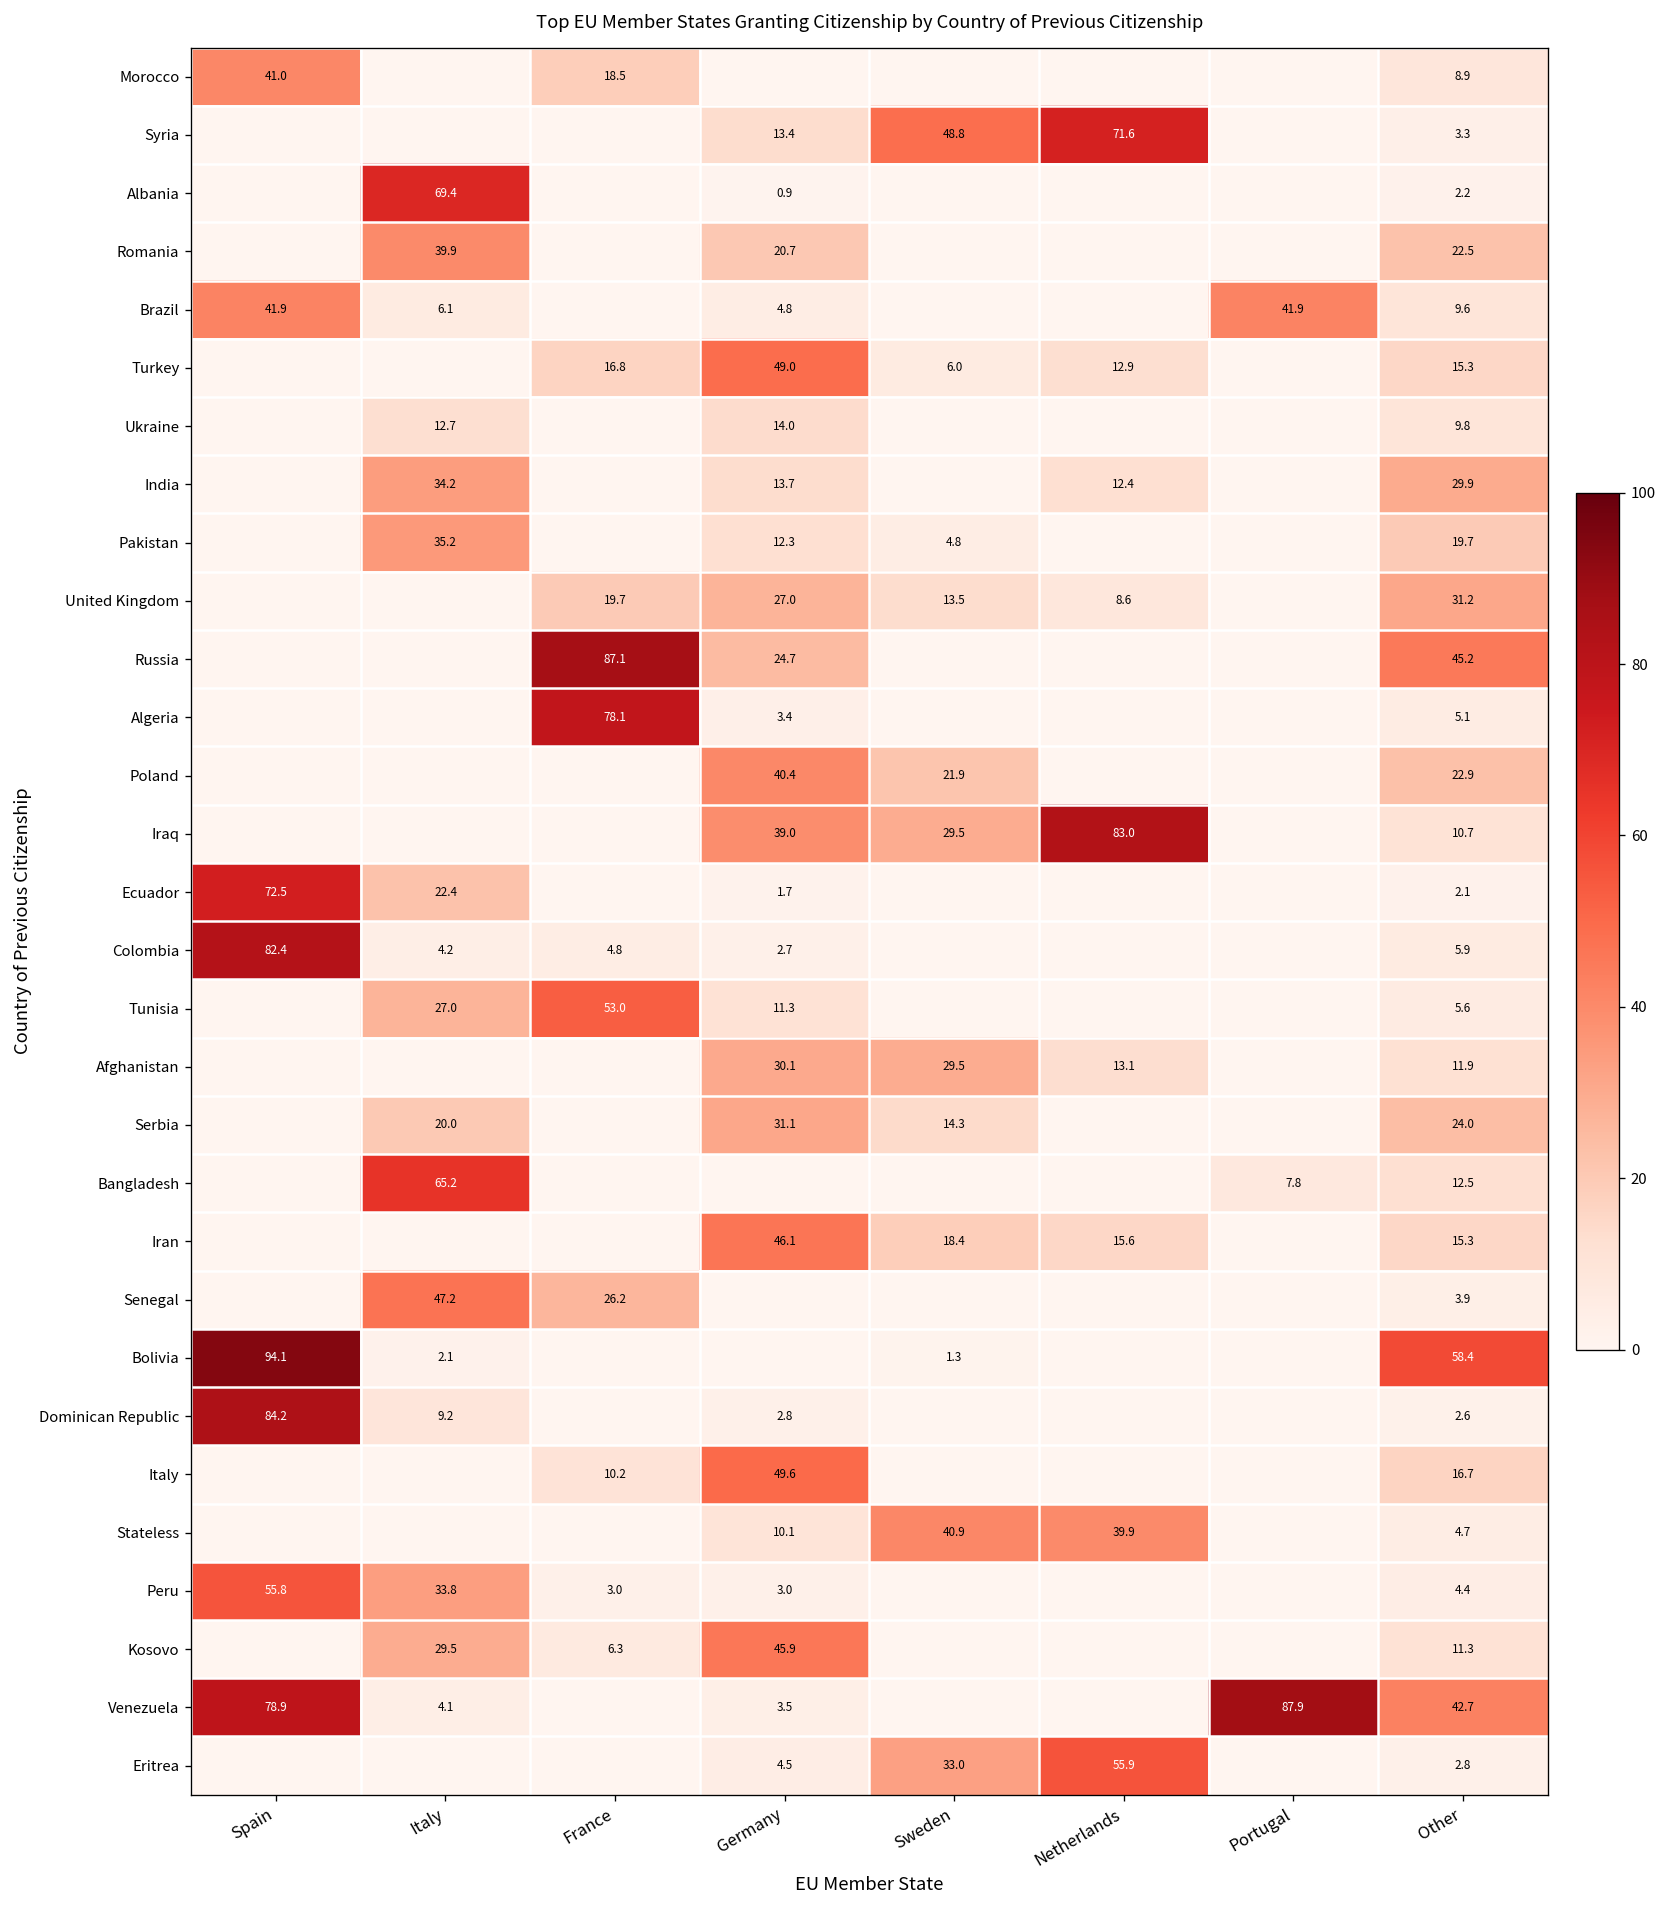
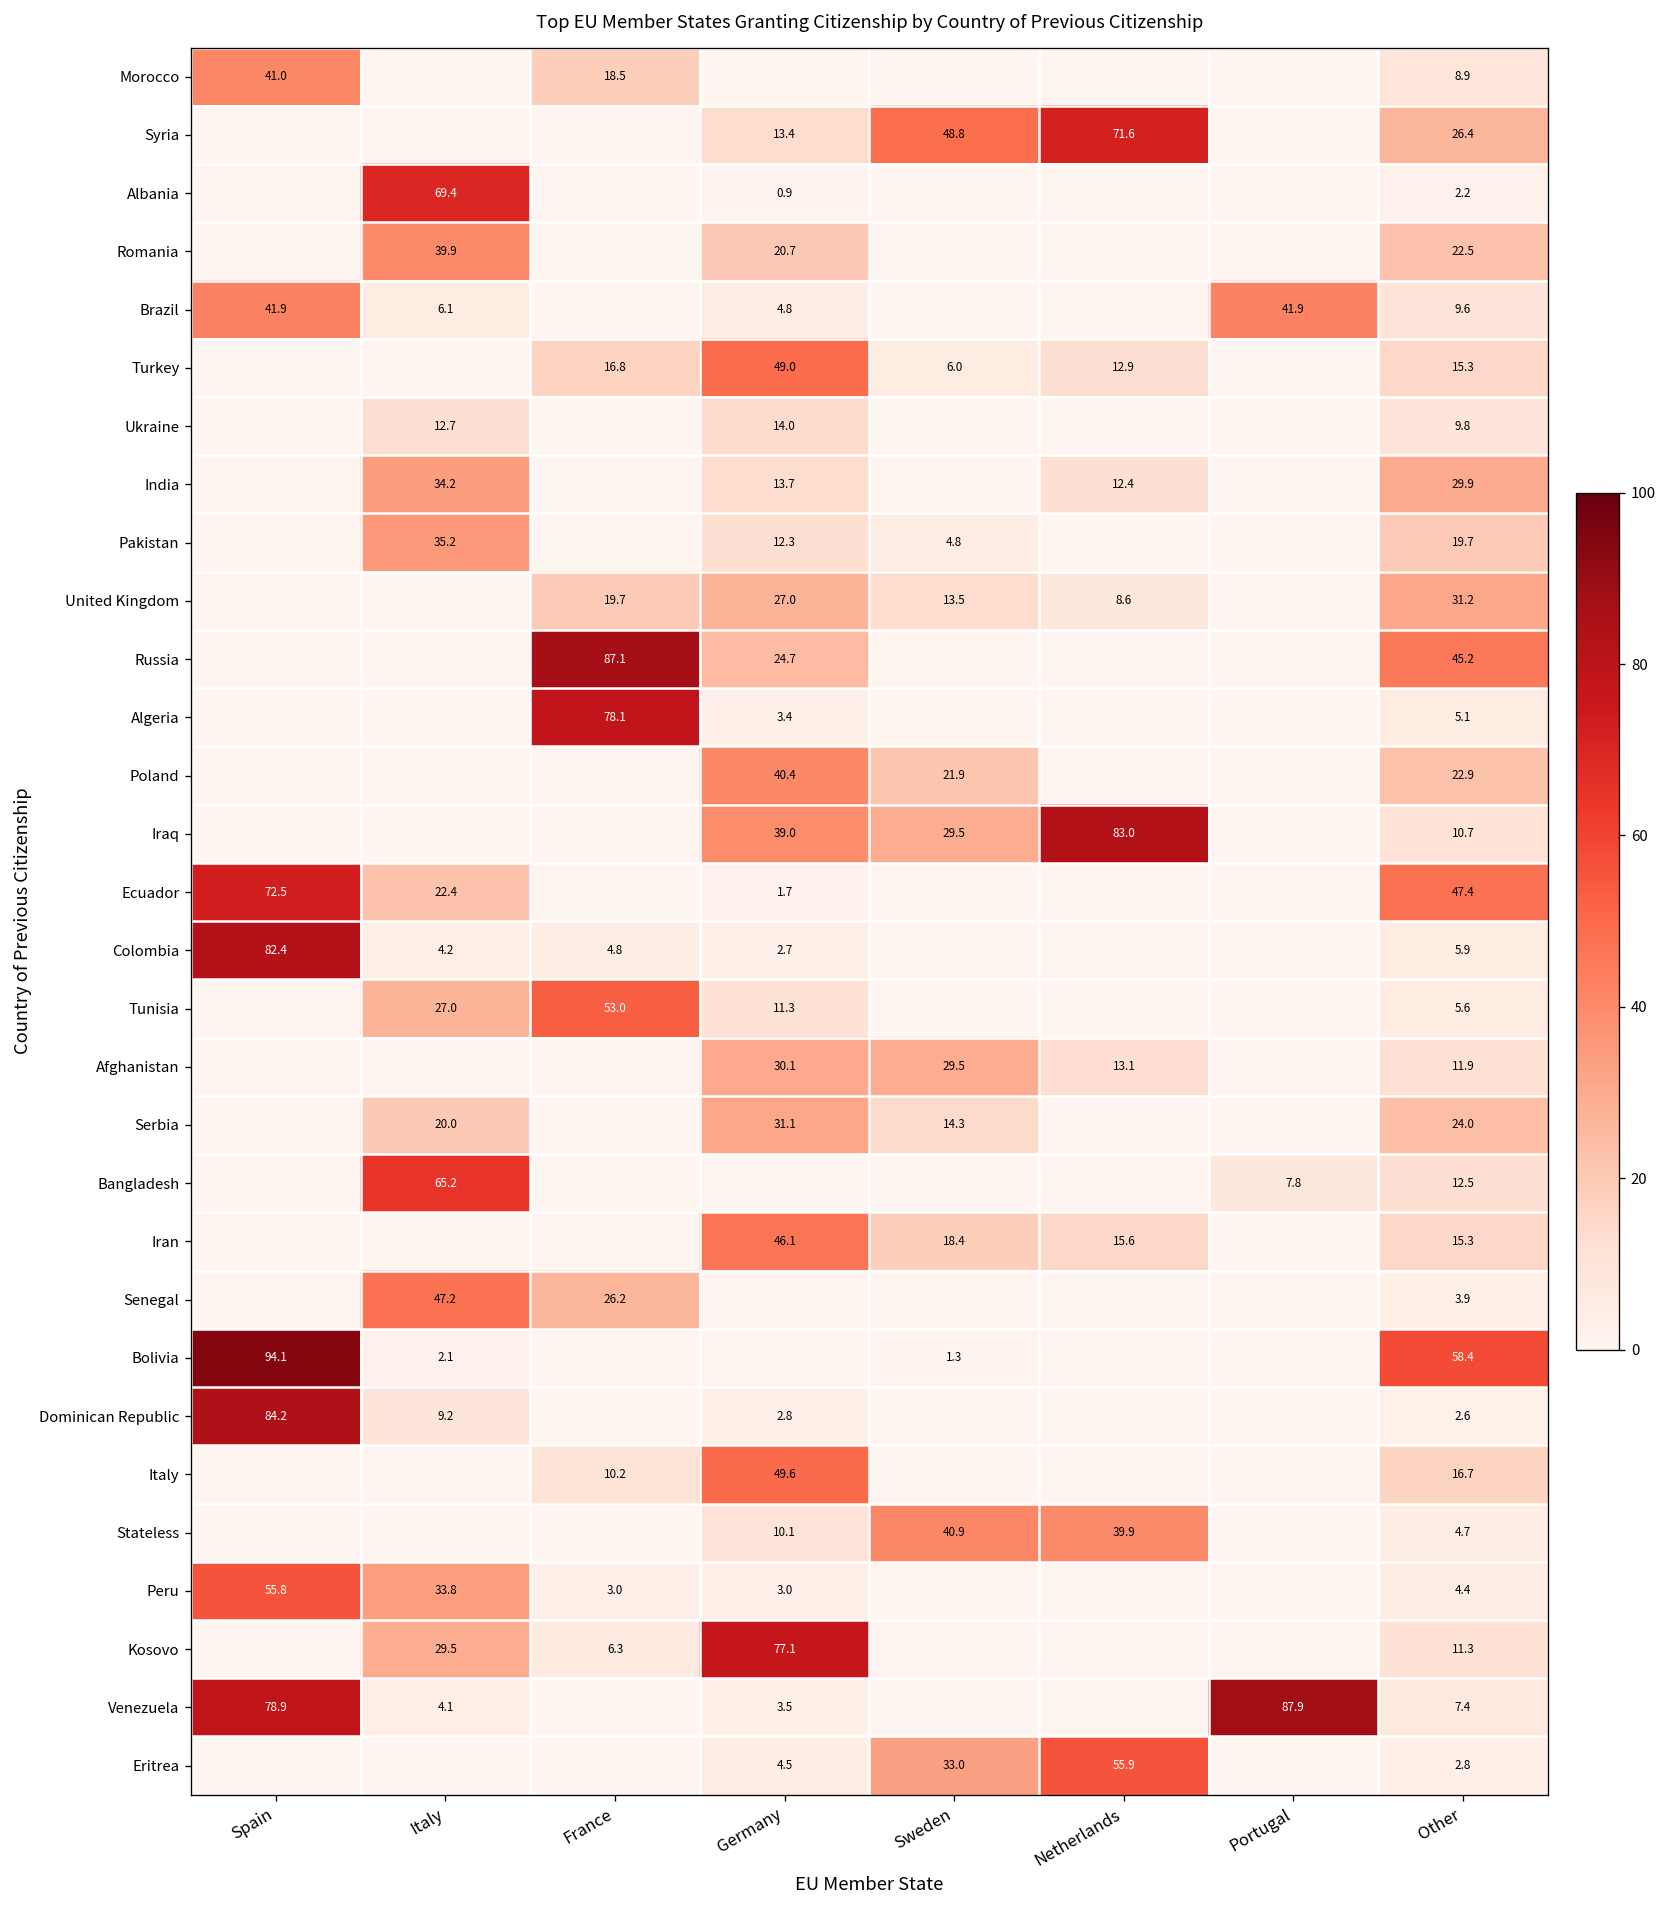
Syria, Other: 3.3 -> 26.4
Ecuador, Other: 2.1 -> 47.4
Kosovo, Germany: 45.9 -> 77.1
Venezuela, Other: 42.7 -> 7.4
